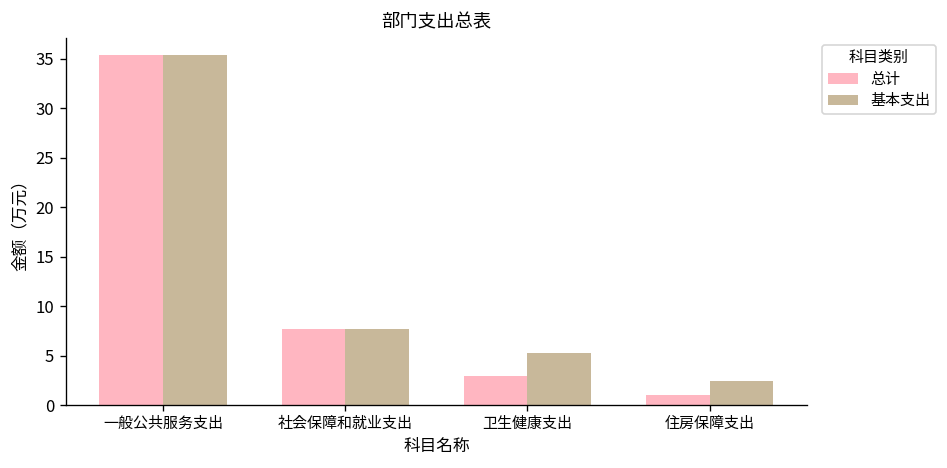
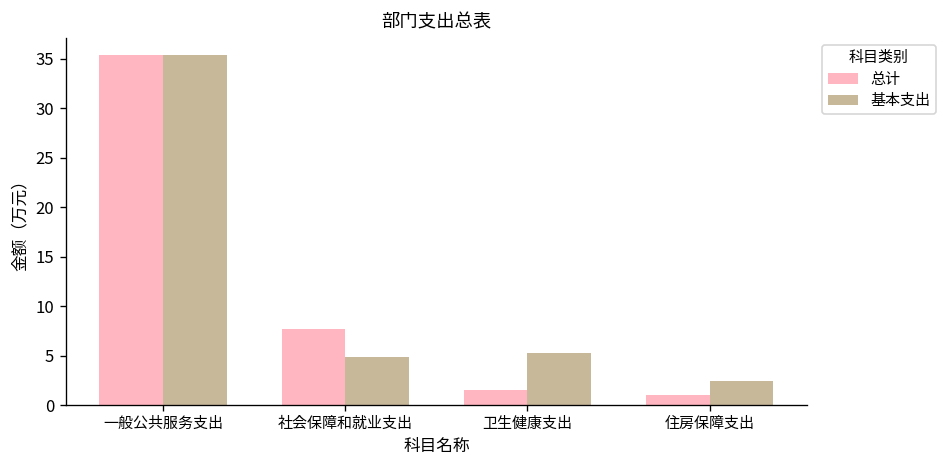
基本支出, 社会保障和就业支出: 8 -> 5
总计, 卫生健康支出: 3 -> 2
